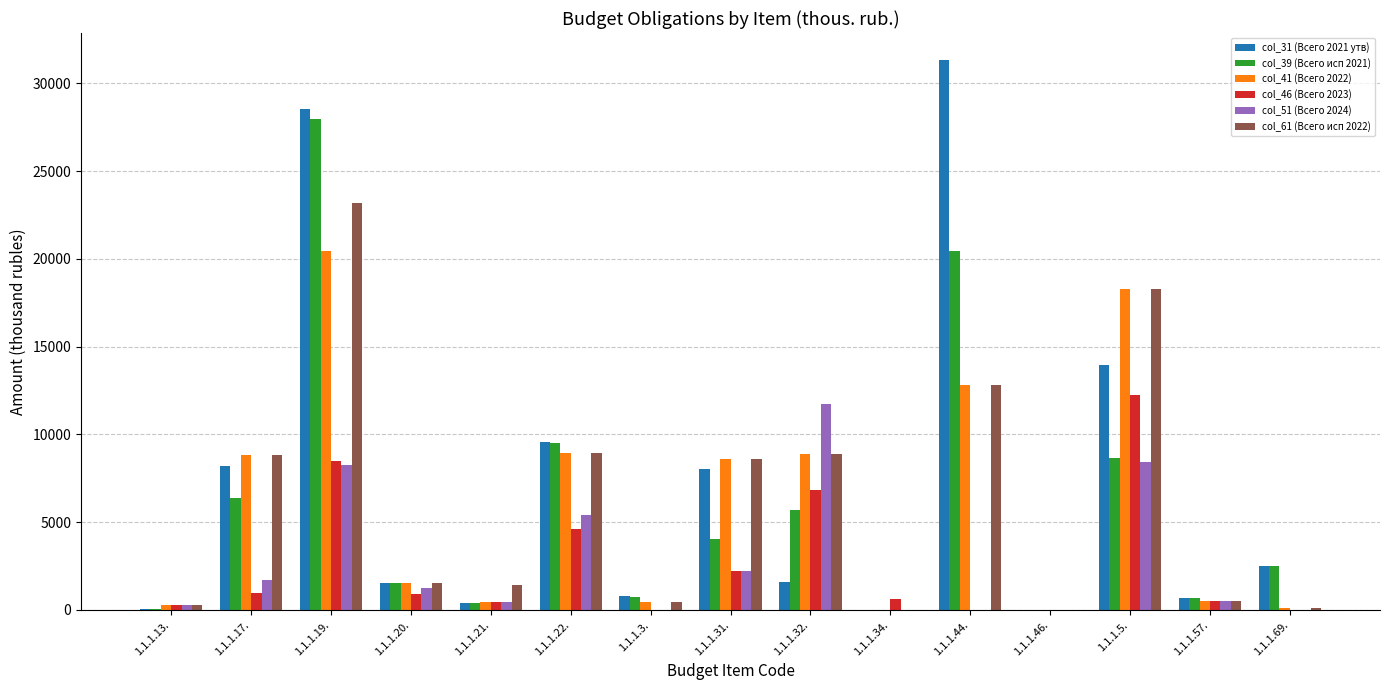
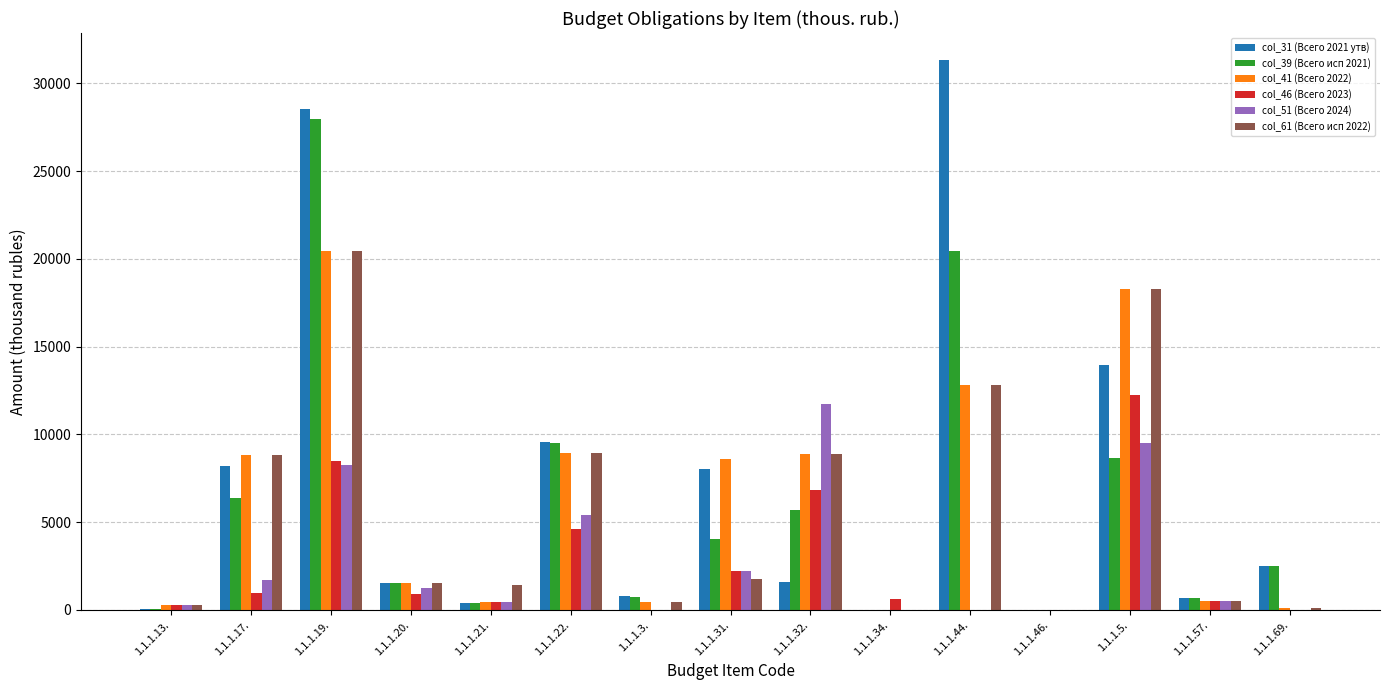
col_61 (Всего исп 2022), 1.1.1.19.: 23200 -> 20500
col_61 (Всего исп 2022), 1.1.1.31.: 8600 -> 1800
col_51 (Всего 2024), 1.1.1.5.: 8400 -> 9500
